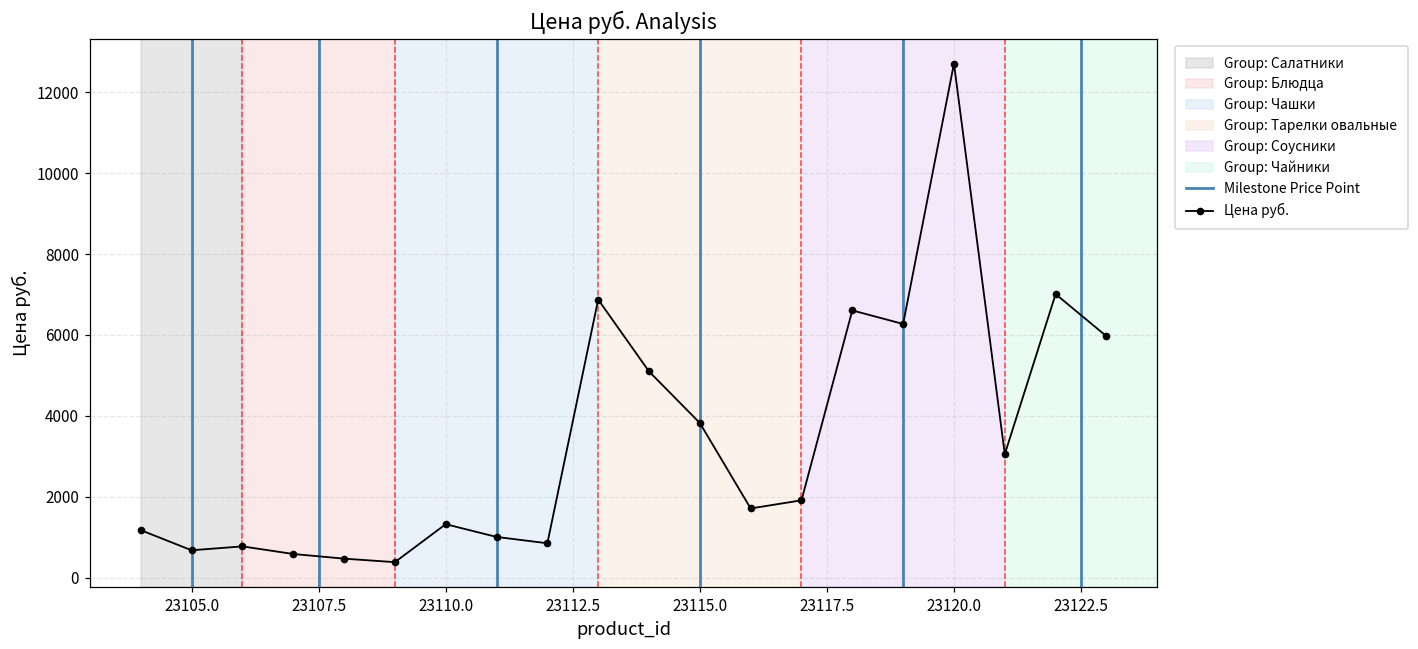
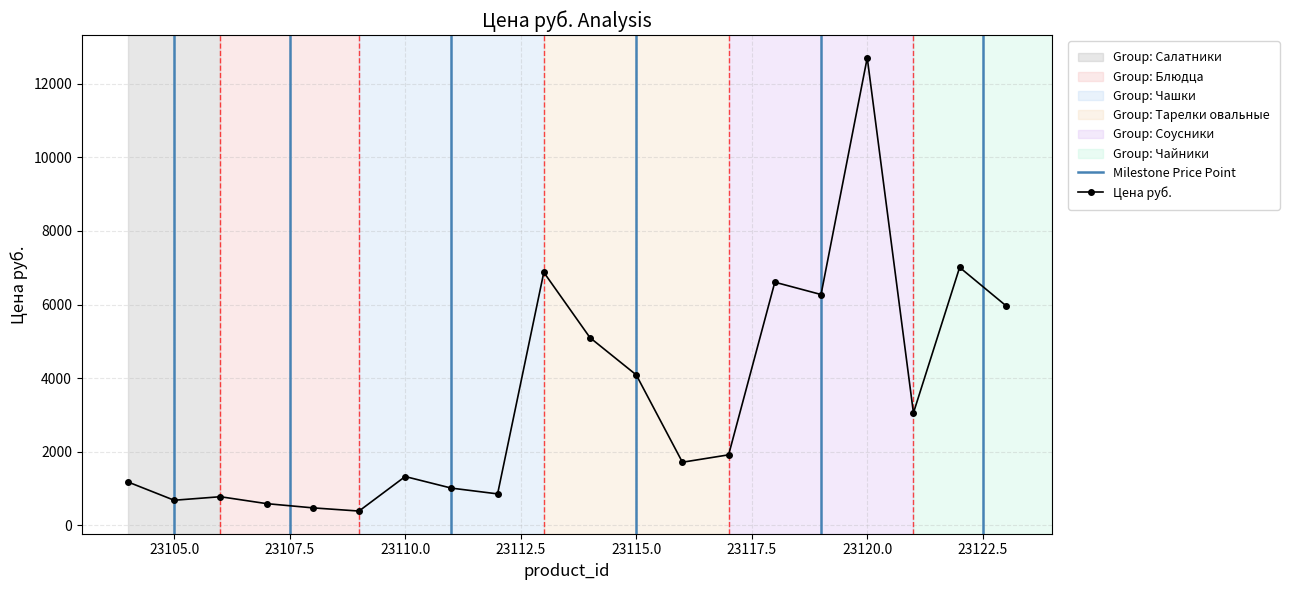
23115.0: 3800 -> 4100
